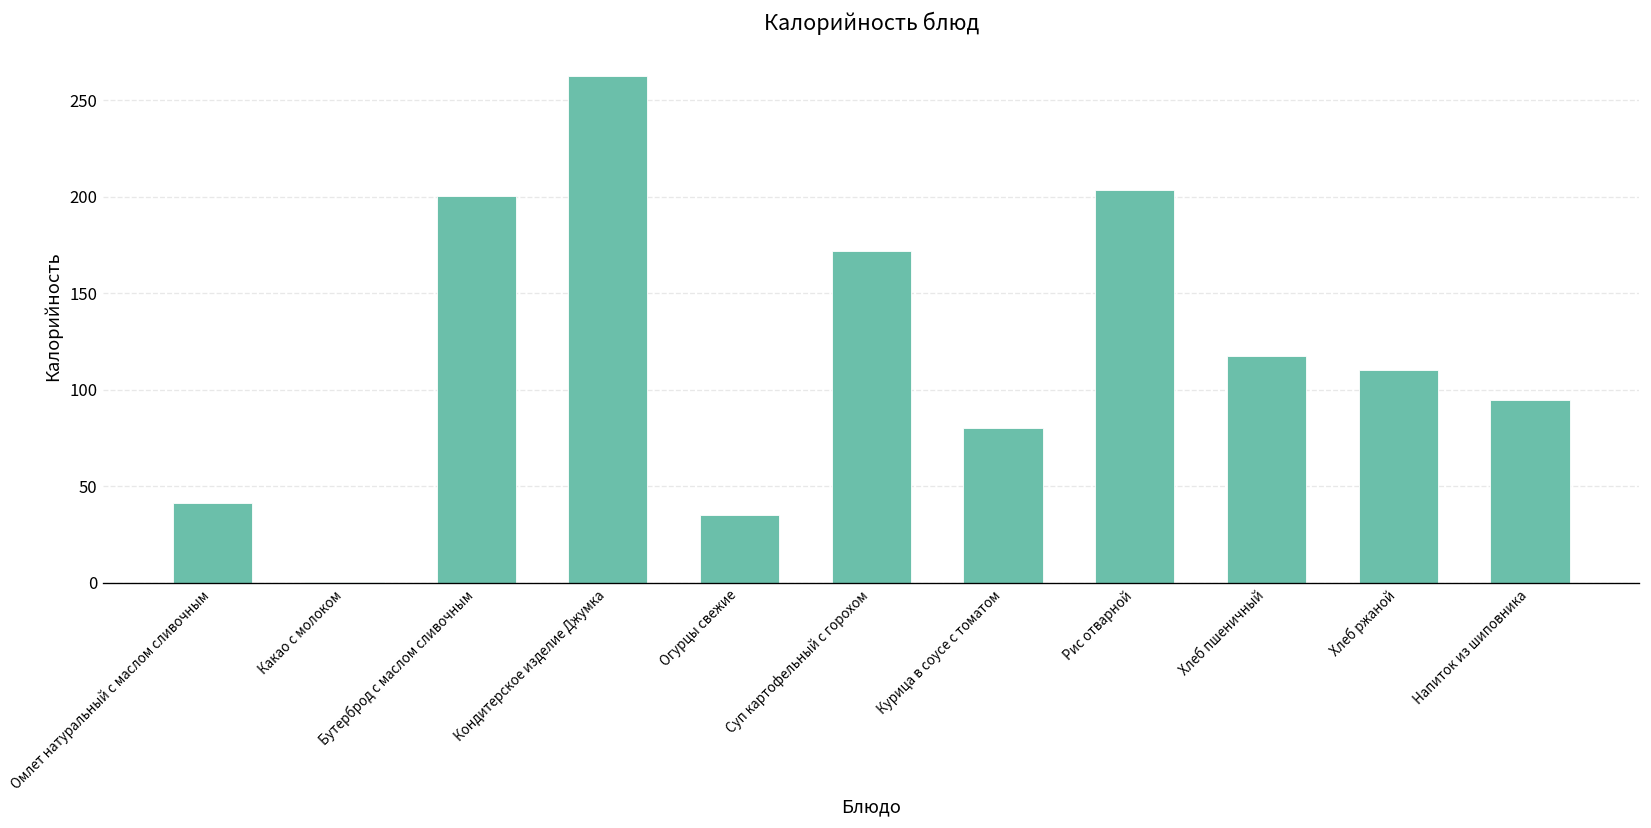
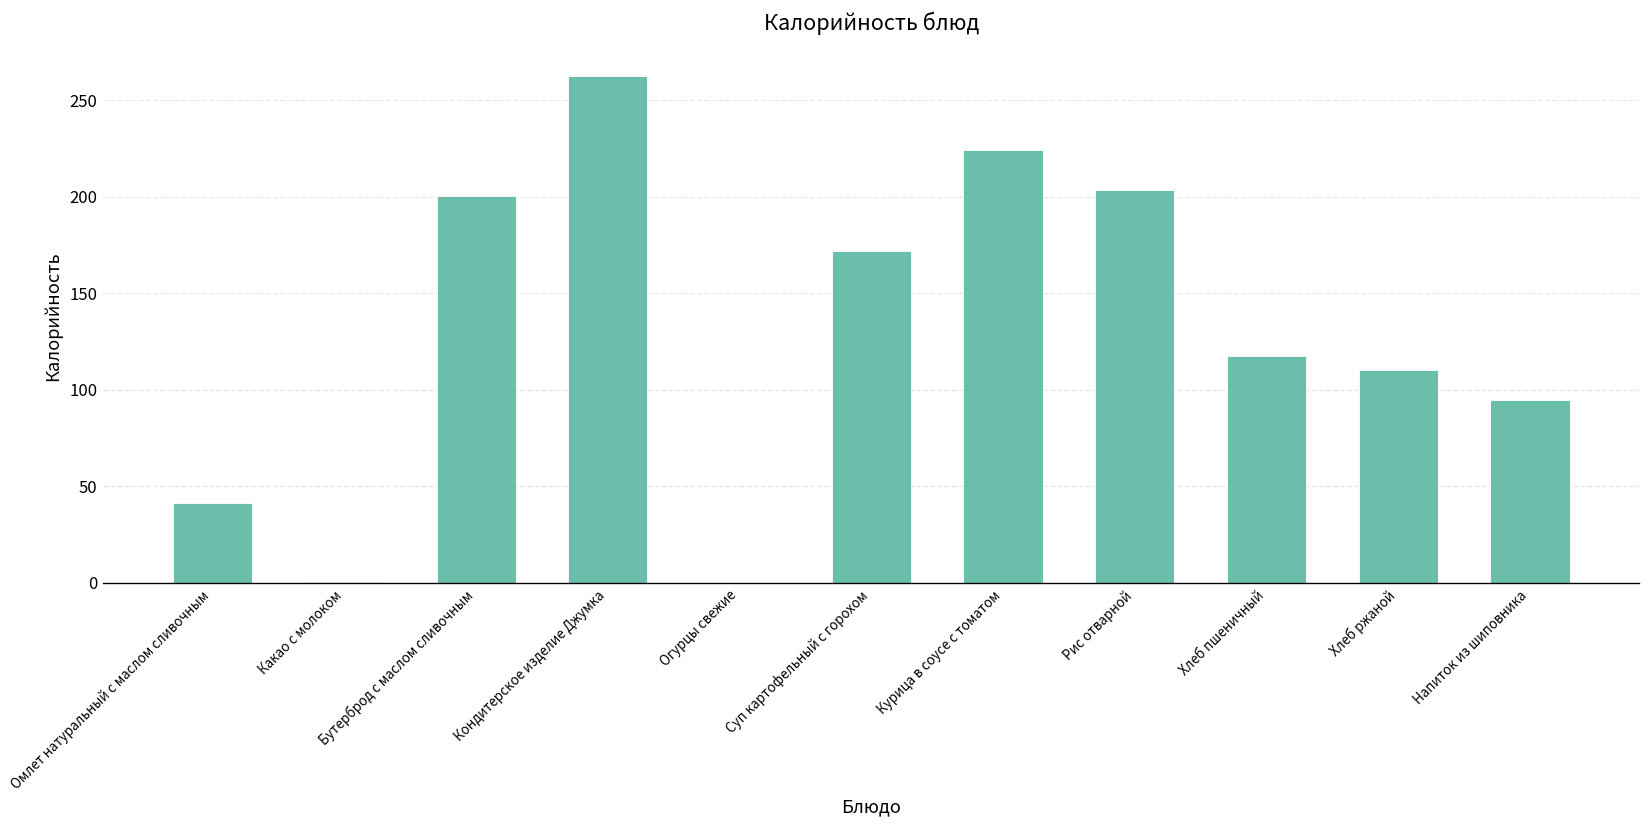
Огурцы свежие: 35 -> 0
Курица в соусе с томатом: 80 -> 224
